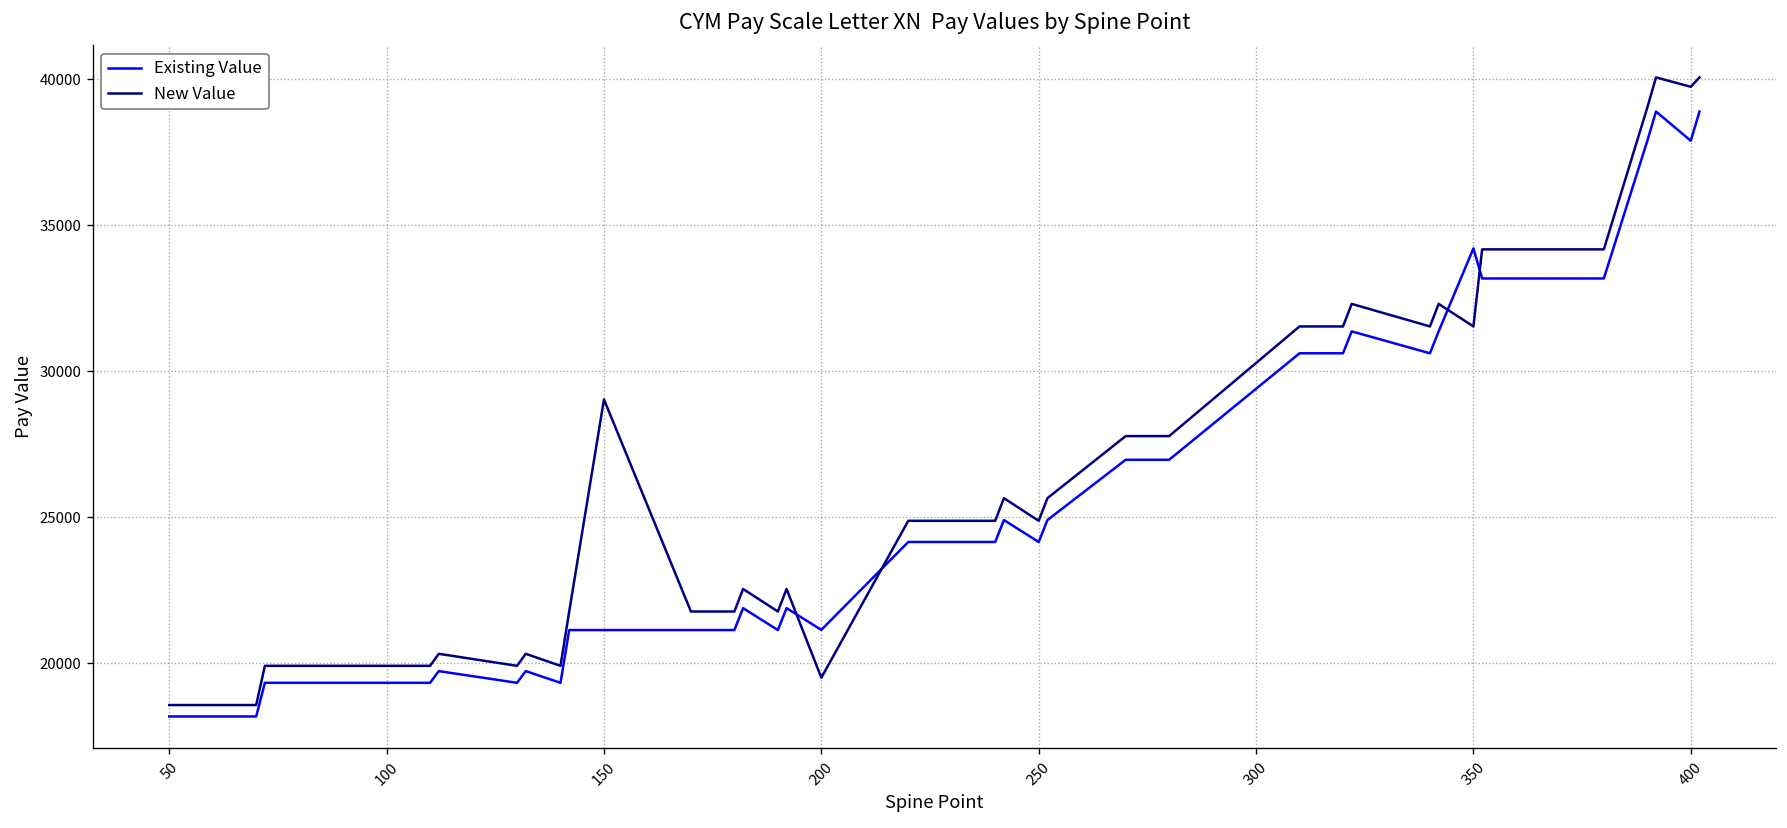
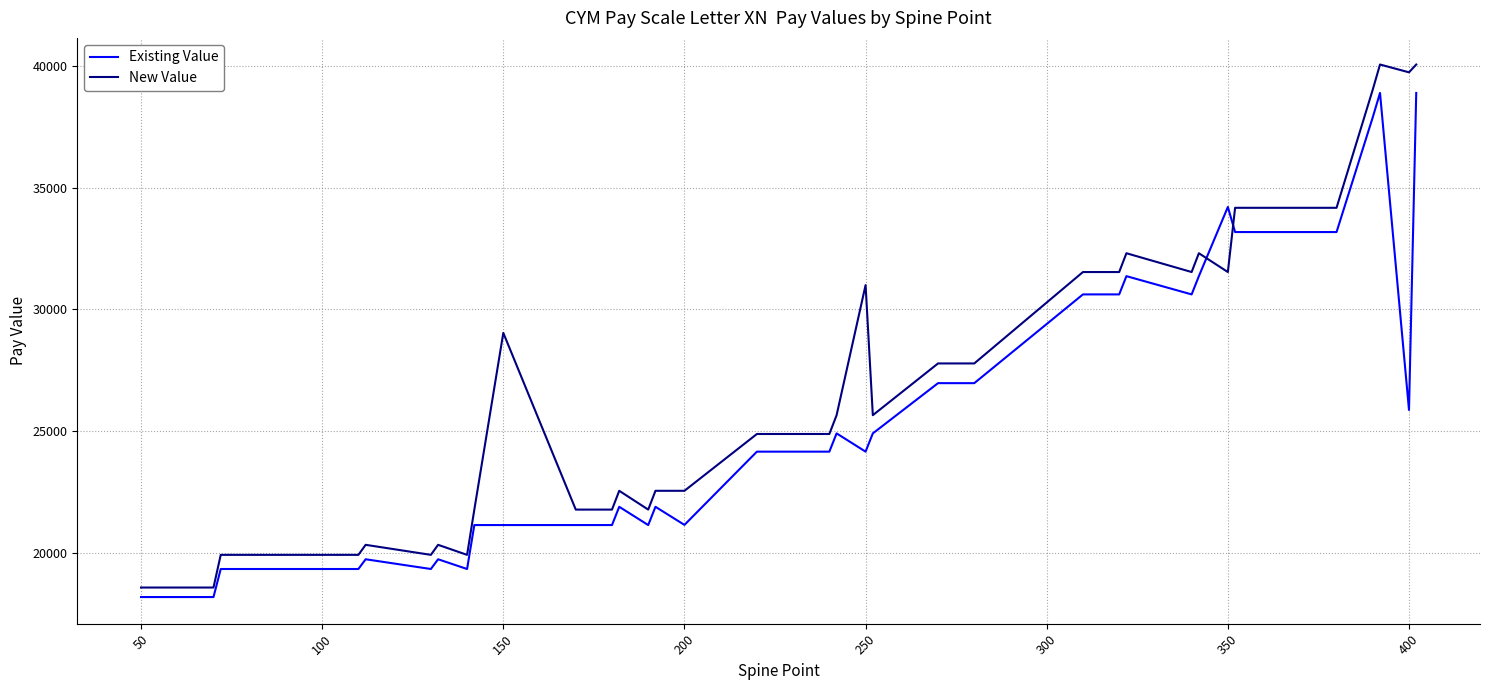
New Value, 200: 19500 -> 22500
New Value, 250: 24900 -> 31000
Existing Value, 400: 37900 -> 25900
